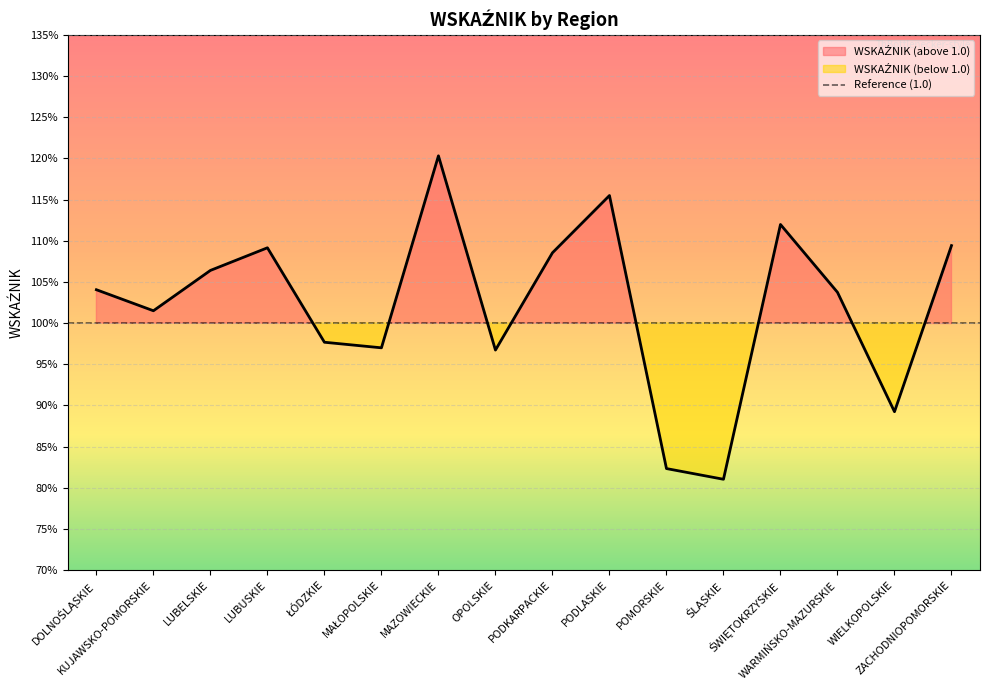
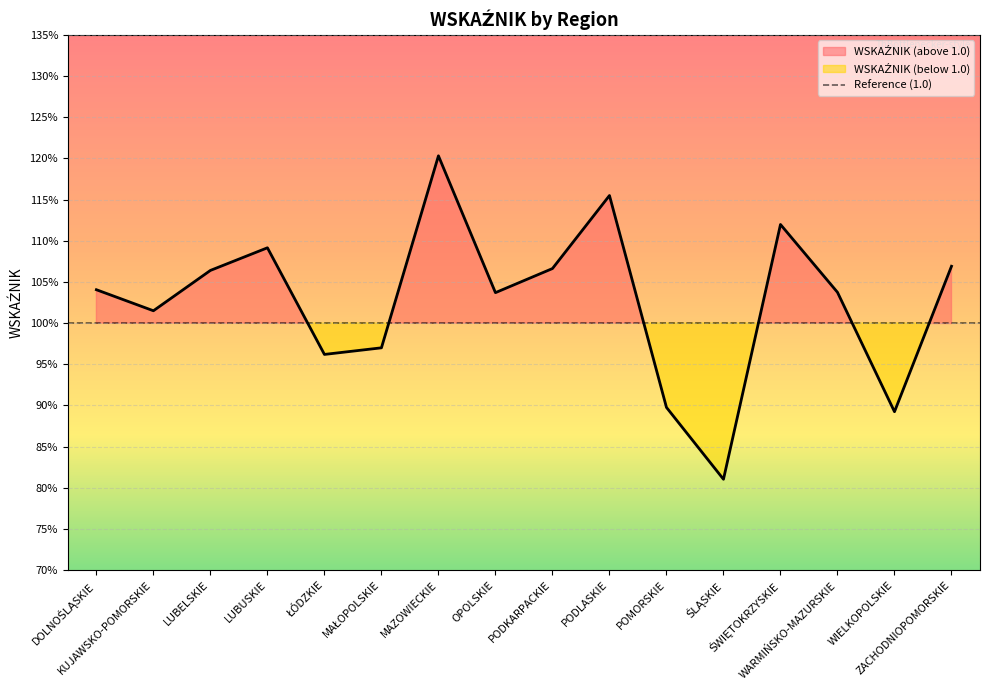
ŁÓDZKIE: 98% -> 96%
OPOLSKIE: 97% -> 104%
PODKARPACKIE: 109% -> 107%
POMORSKIE: 82% -> 90%
ZACHODNIOPOMORSKIE: 109% -> 107%
